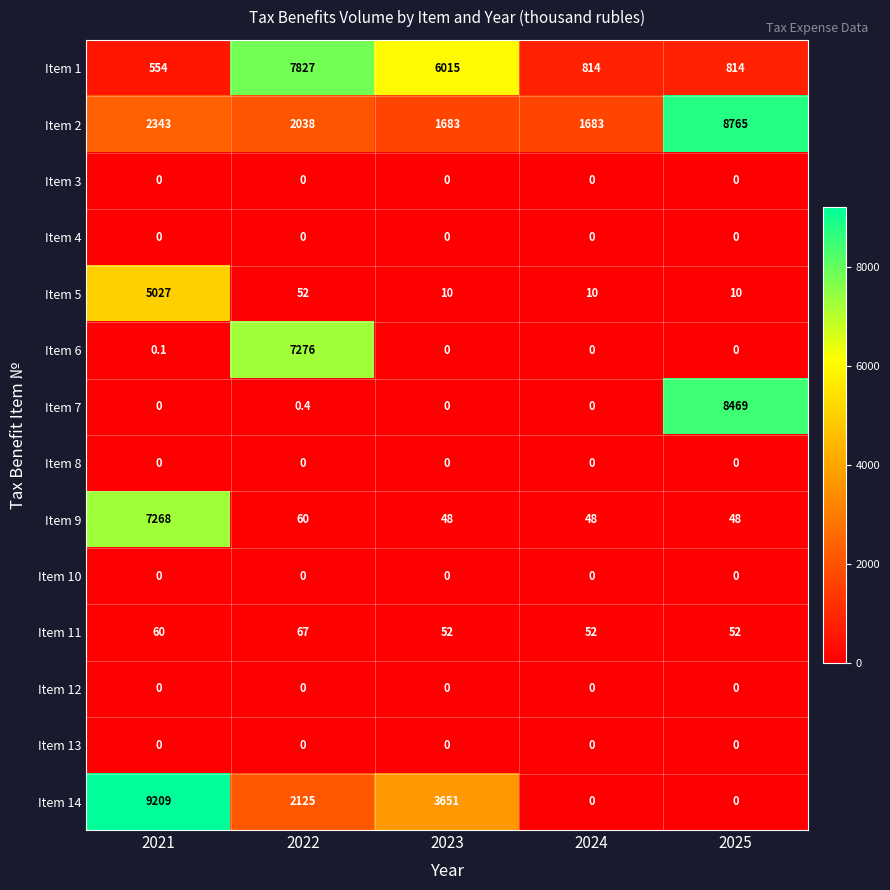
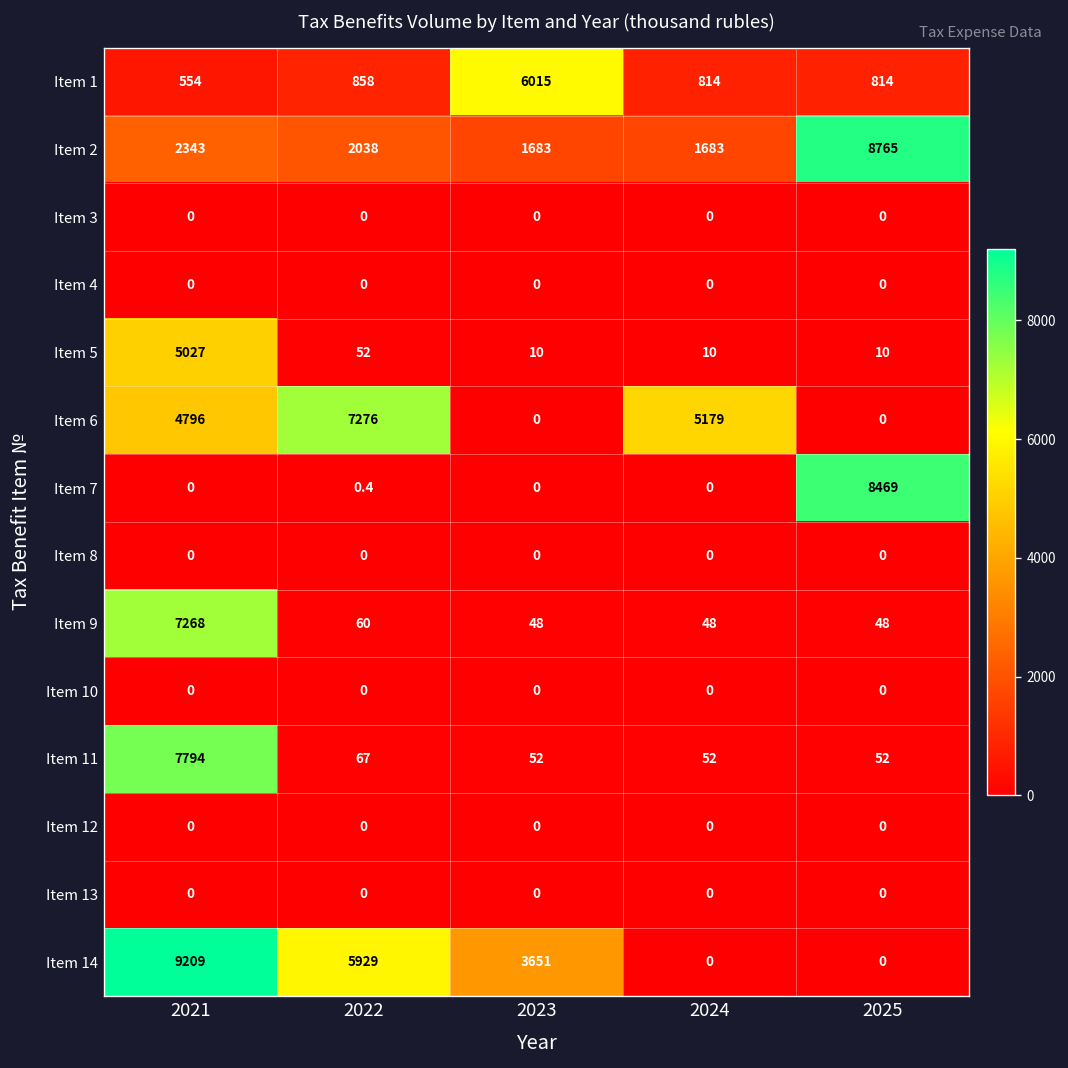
Item 1, 2022: 7827 -> 858
Item 6, 2021: 0.1 -> 4796
Item 6, 2024: 0 -> 5179
Item 11, 2021: 60 -> 7794
Item 14, 2022: 2125 -> 5929
